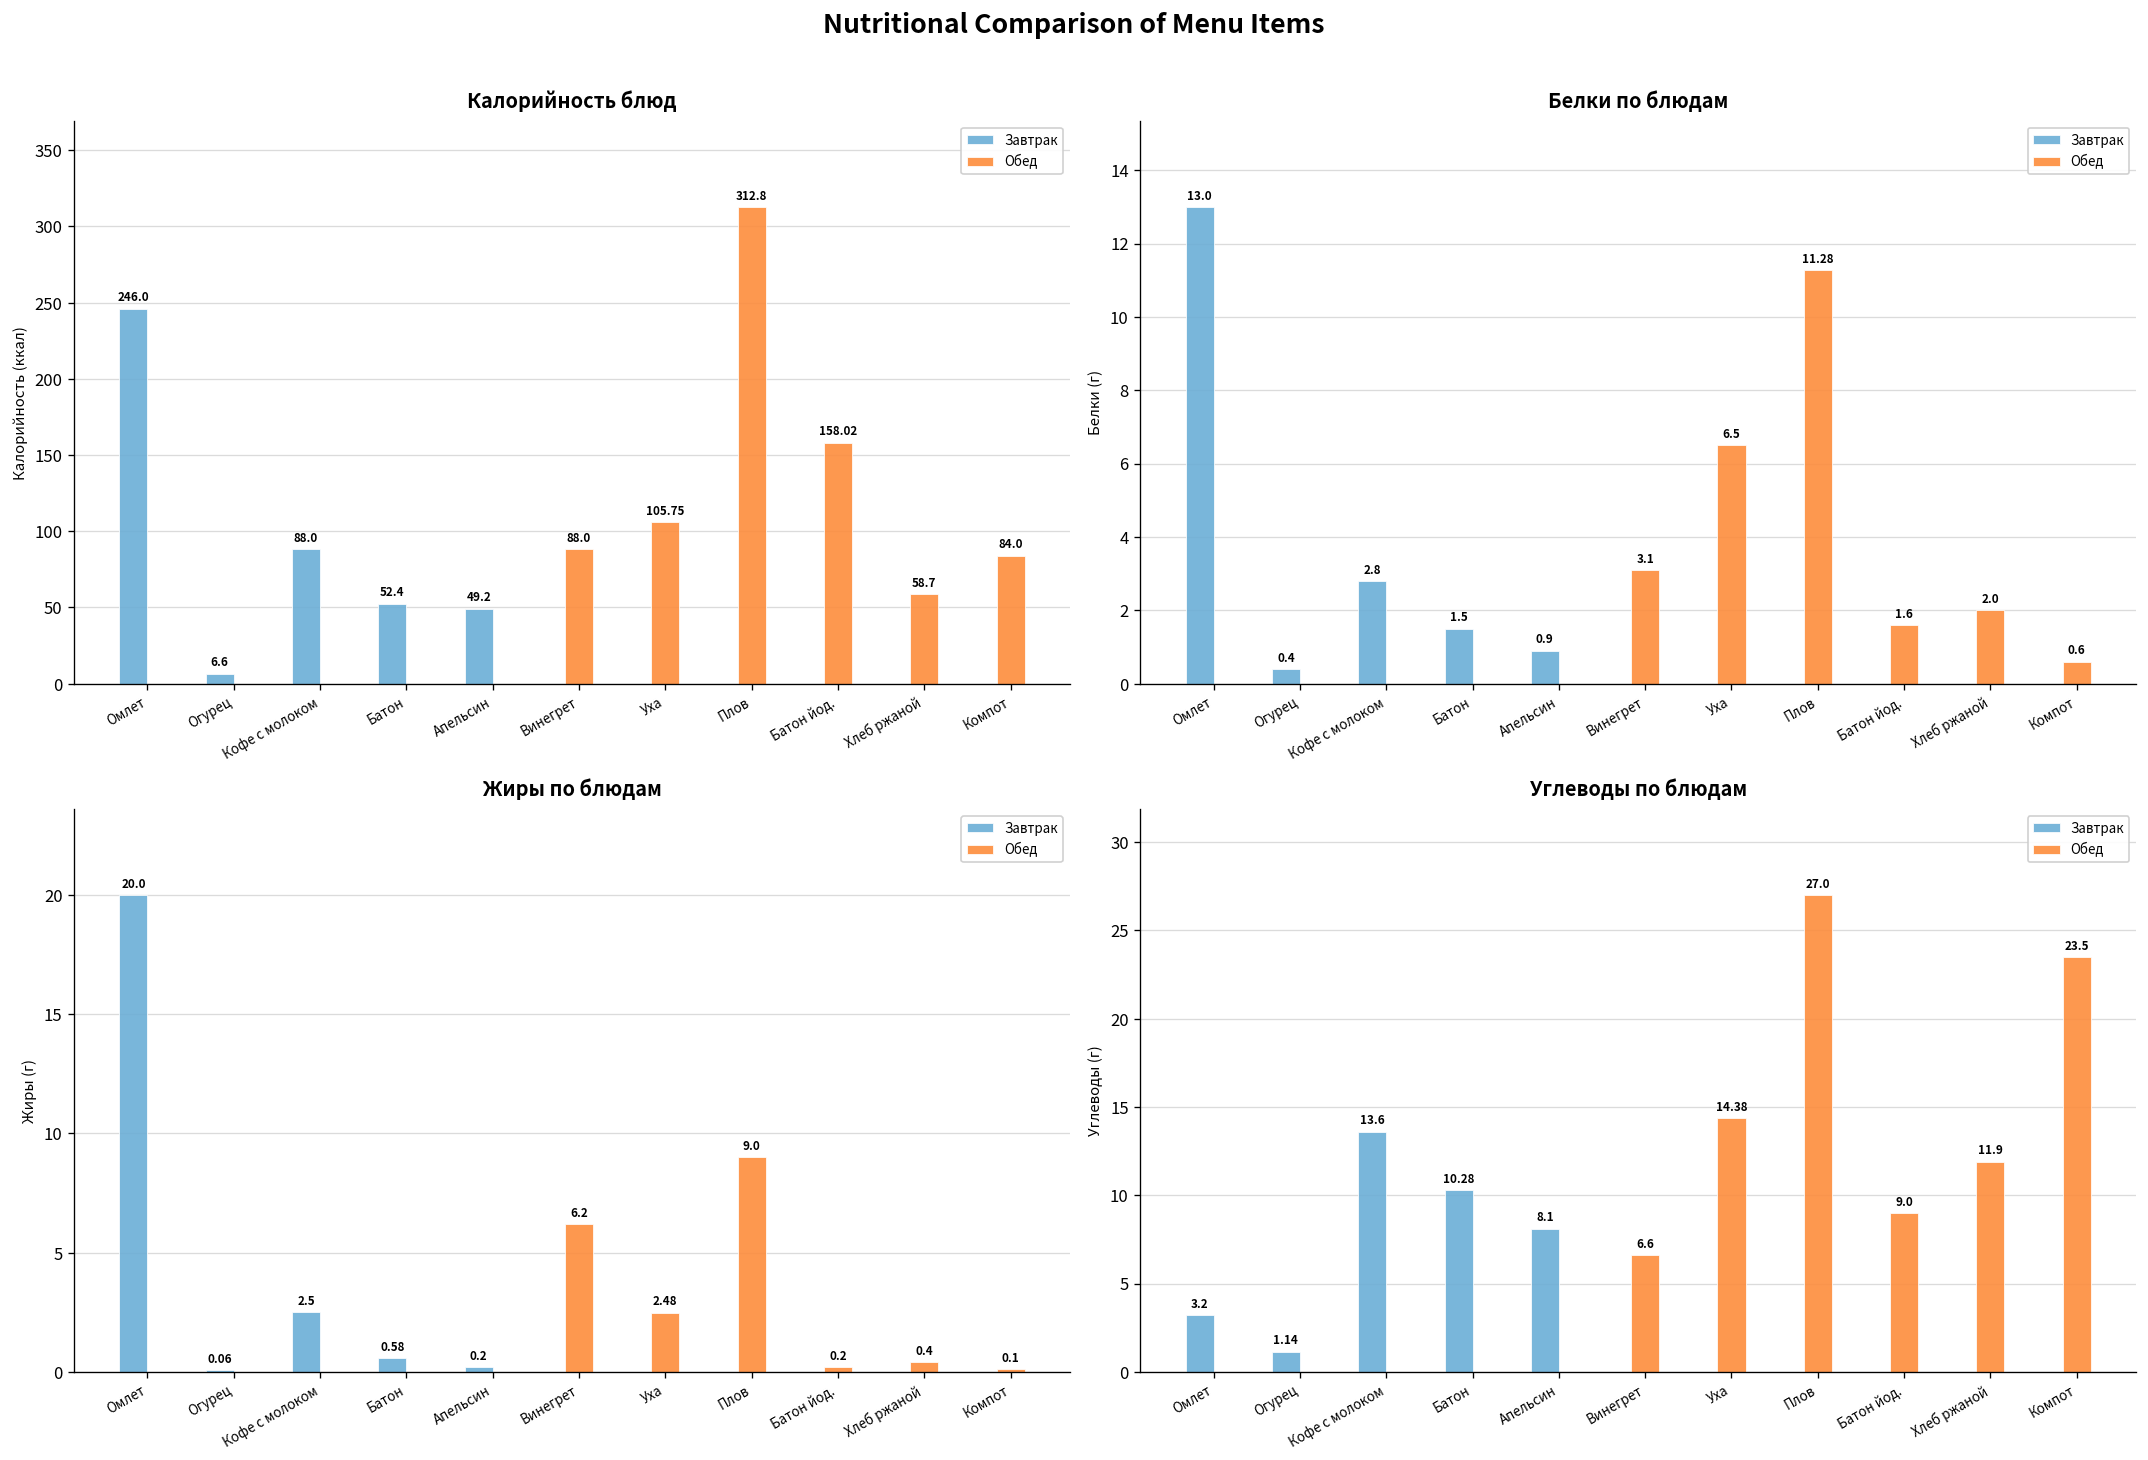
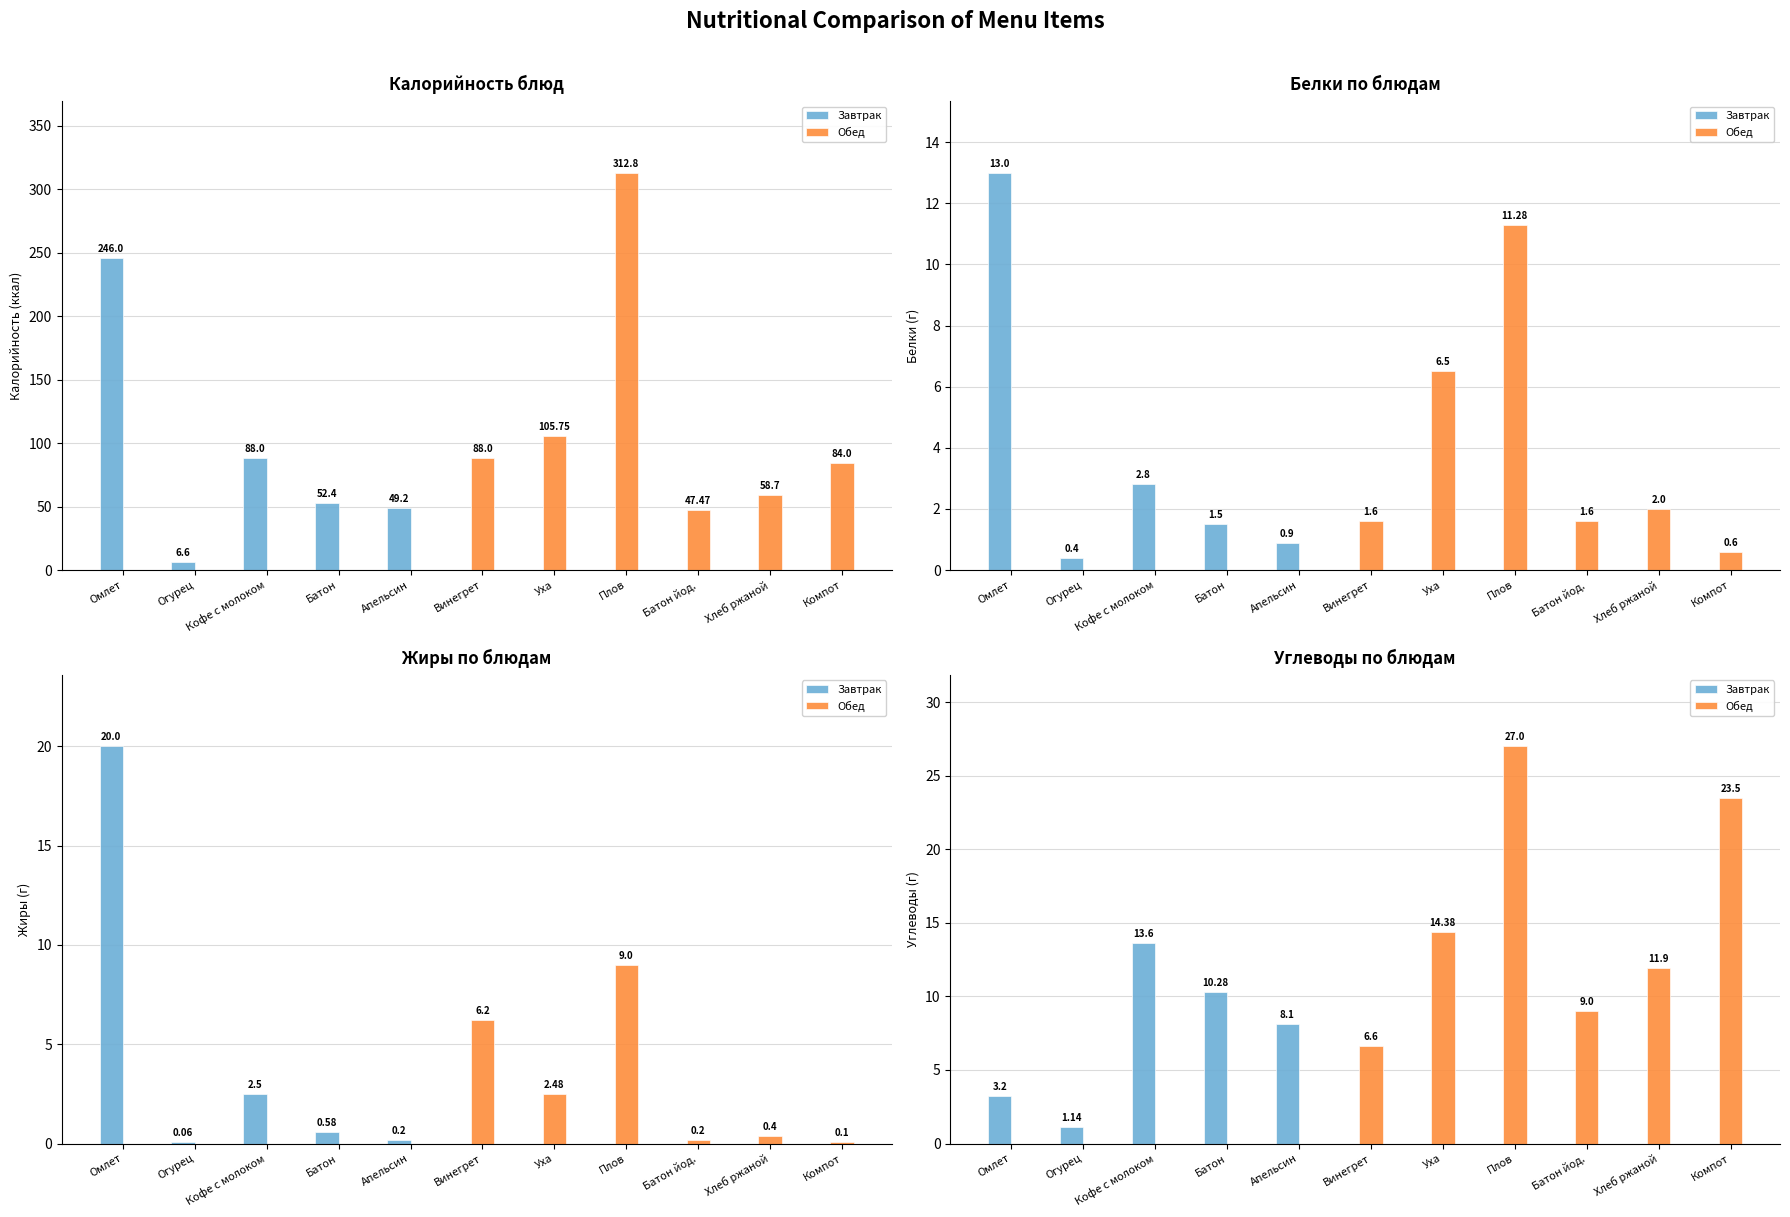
Калорийность блюд, Обед, Батон йод.: 158.02 -> 47.47
Белки по блюдам, Обед, Винегрет: 3.1 -> 1.6
